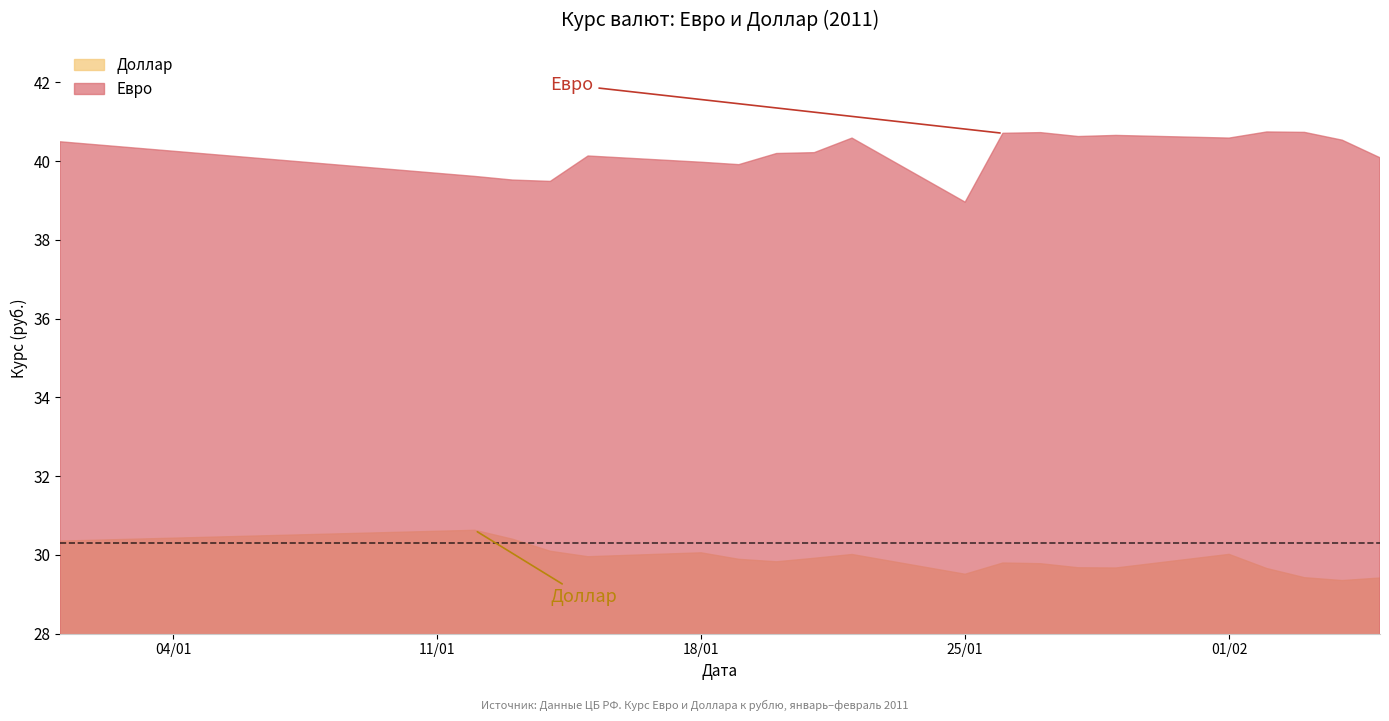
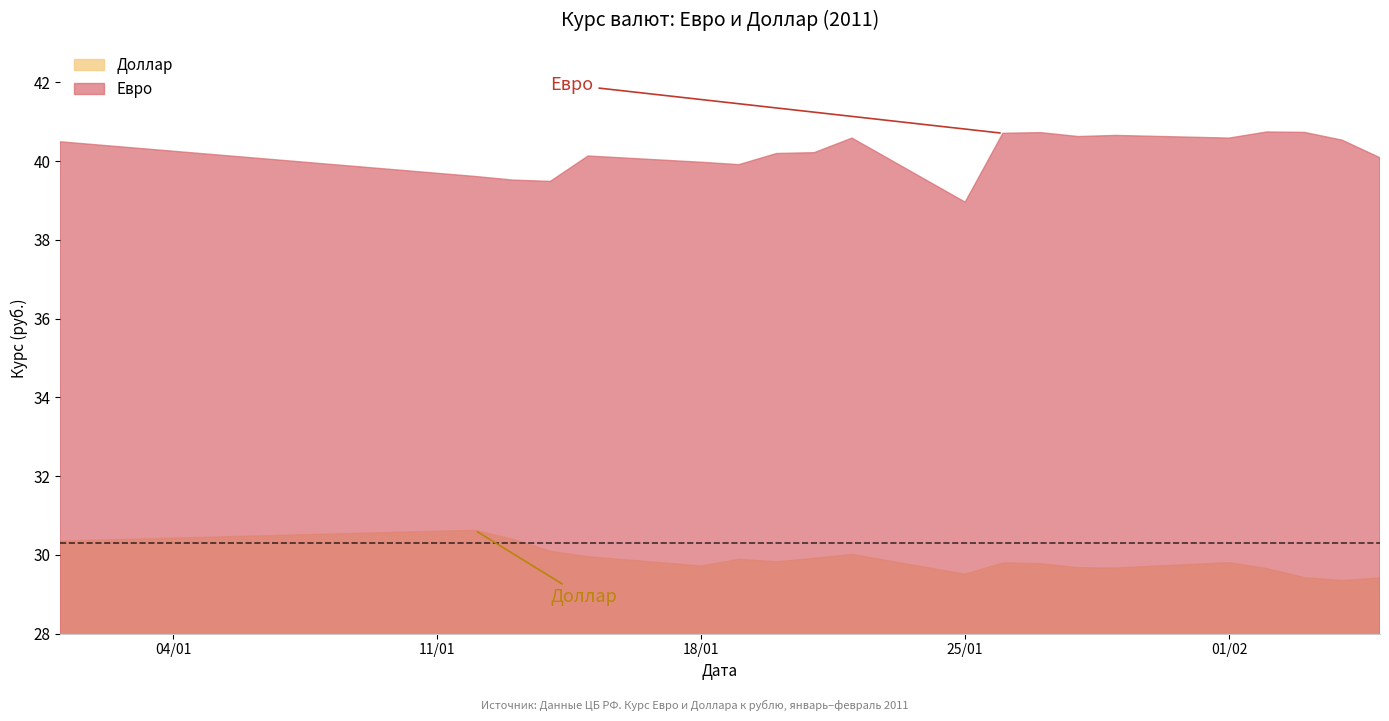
Доллар, 18/01: 30.1 -> 29.7
Доллар, 01/02: 30.0 -> 29.8
